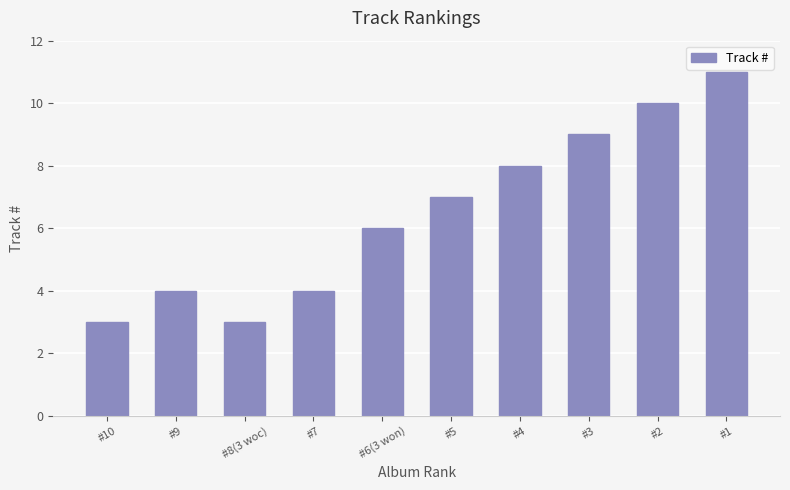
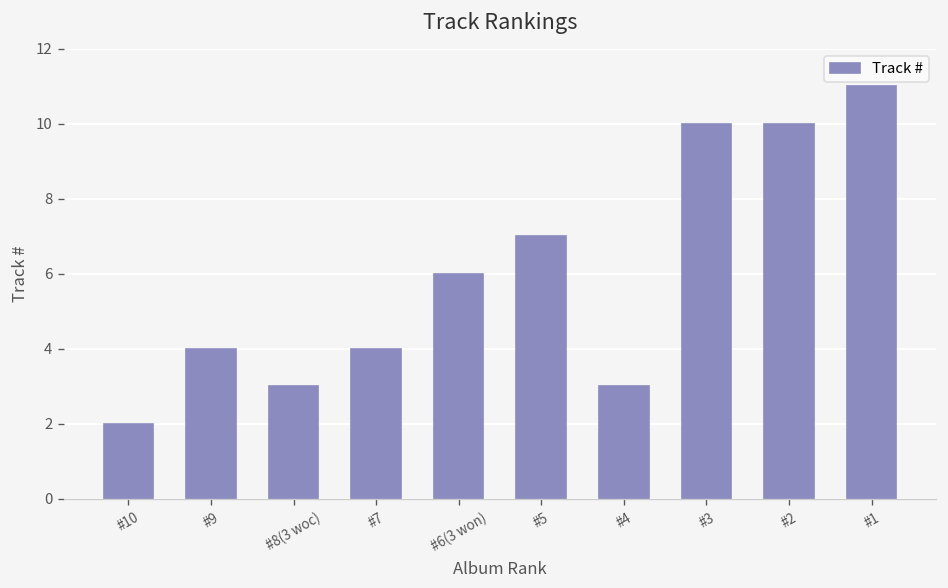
#10: 3 -> 2
#4: 8 -> 3
#3: 9 -> 10
